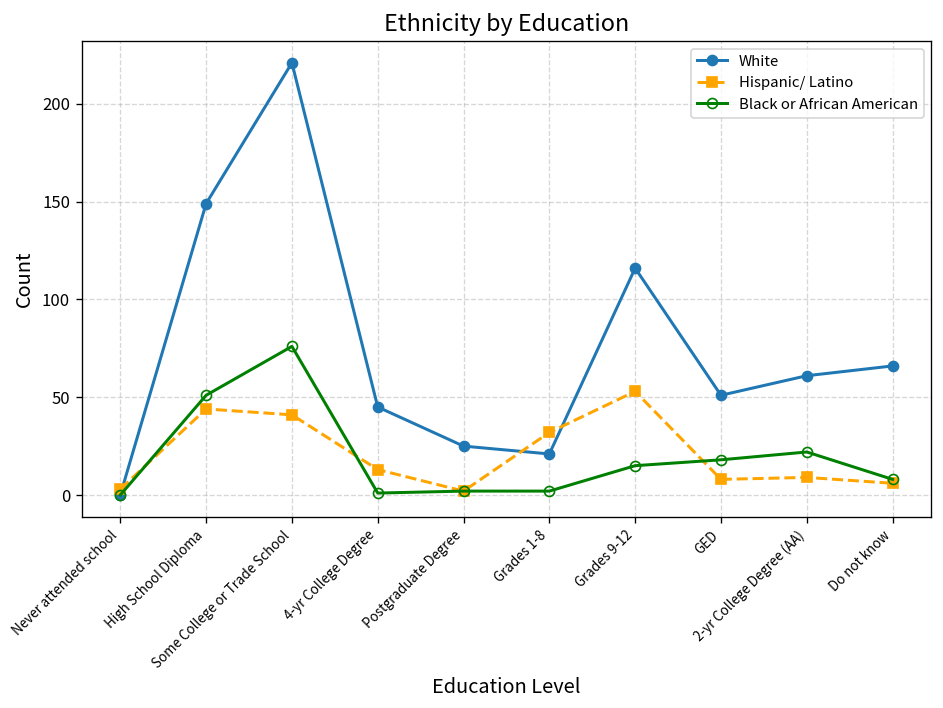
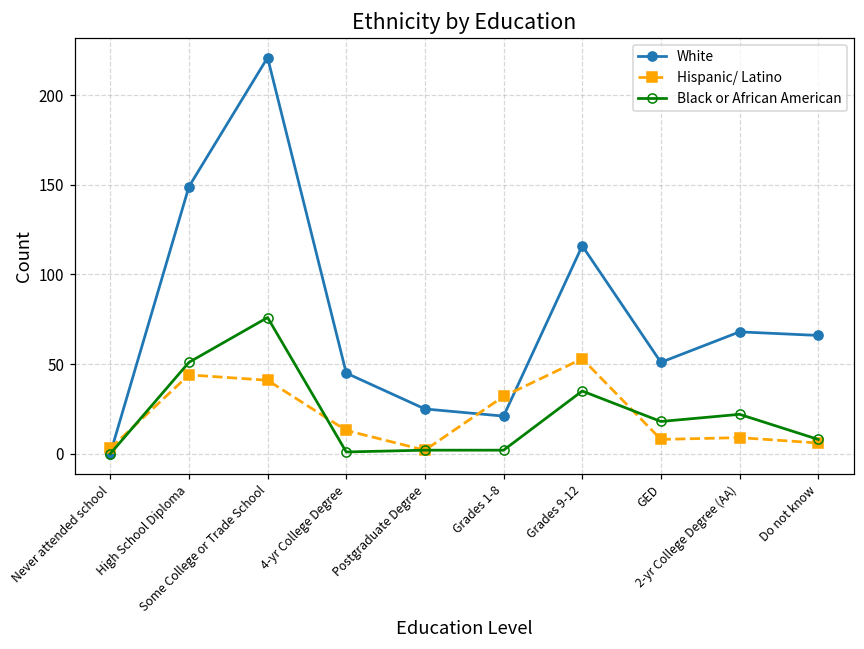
Black or African American, Grades 9-12: 15 -> 35
White, 2-yr College Degree (AA): 61 -> 68
